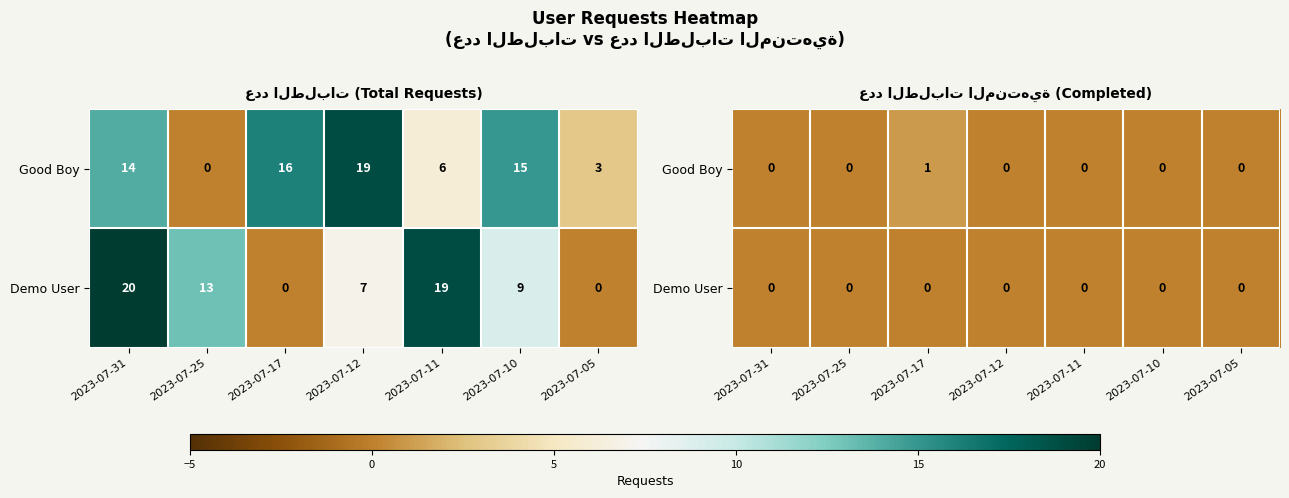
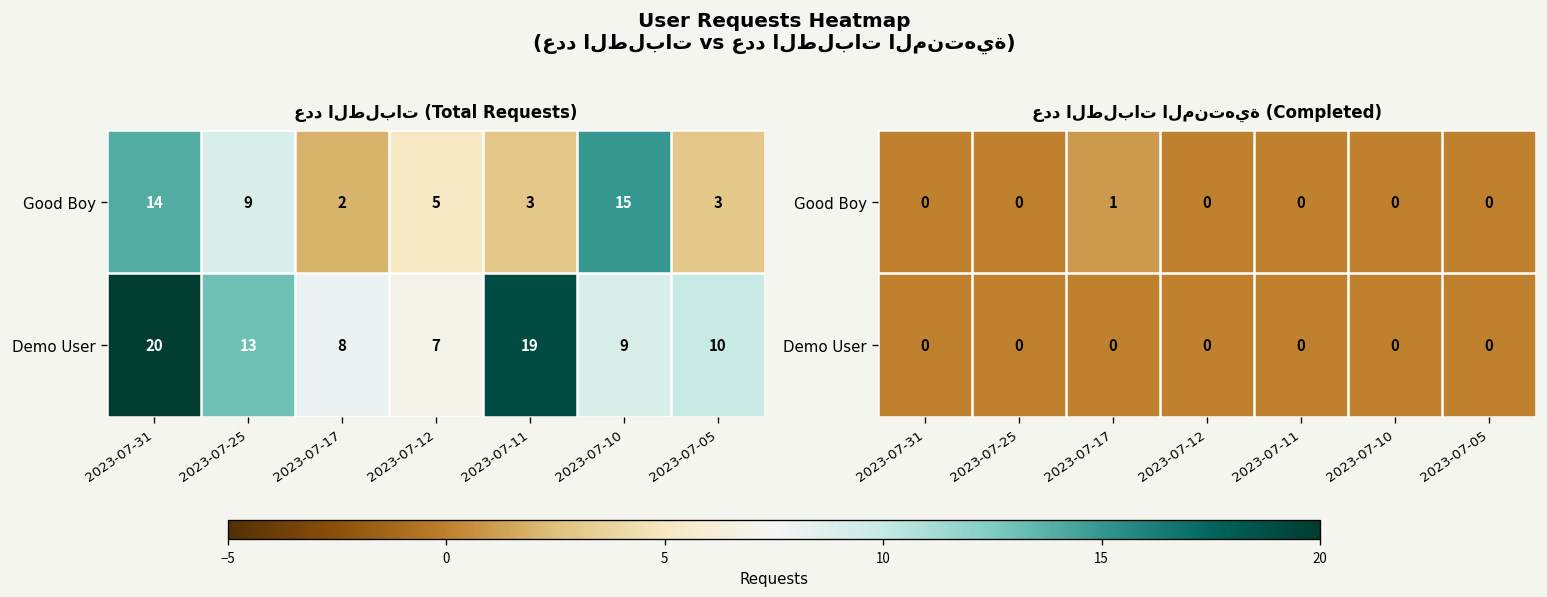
عدد الطلبات (Total Requests), Good Boy, 2023-07-25: 0 -> 9
عدد الطلبات (Total Requests), Good Boy, 2023-07-17: 16 -> 2
عدد الطلبات (Total Requests), Good Boy, 2023-07-12: 19 -> 5
عدد الطلبات (Total Requests), Good Boy, 2023-07-11: 6 -> 3
عدد الطلبات (Total Requests), Demo User, 2023-07-17: 0 -> 8
عدد الطلبات (Total Requests), Demo User, 2023-07-05: 0 -> 10
